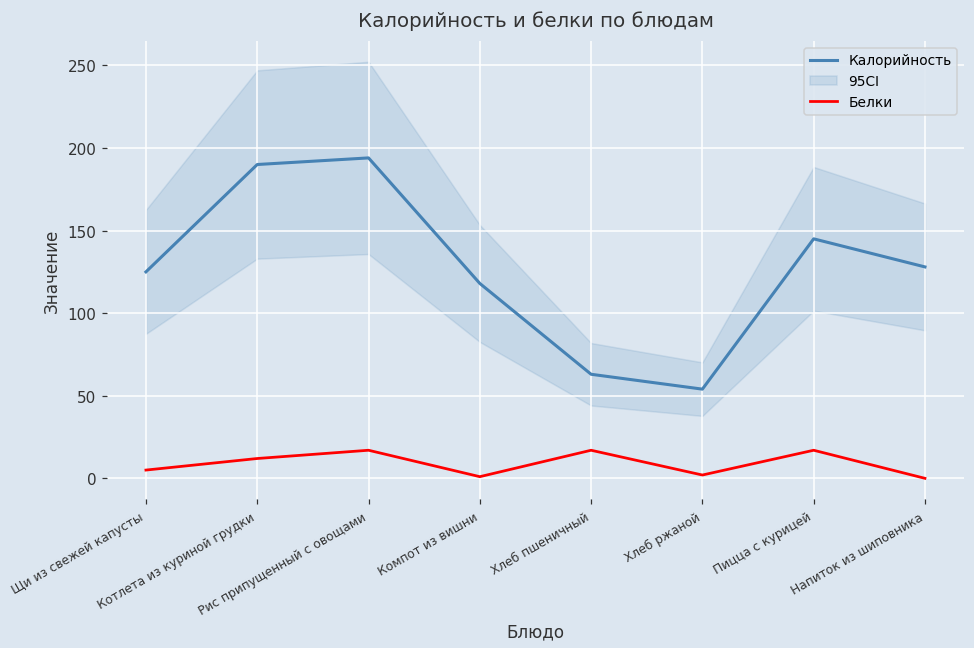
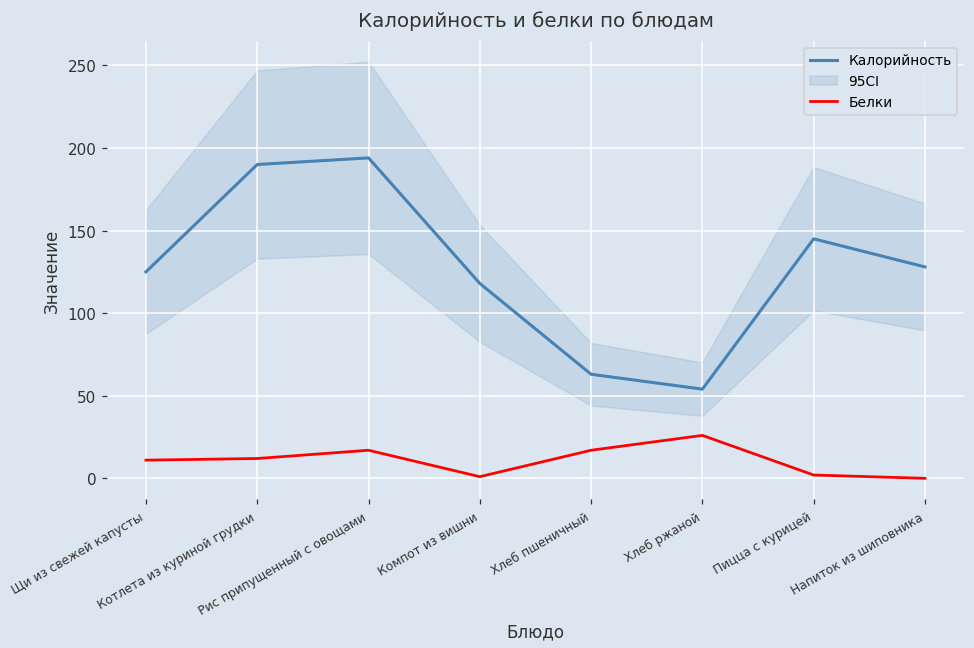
Белки, Щи из свежей капусты: 5 -> 11
Белки, Хлеб ржаной: 2 -> 26
Белки, Пицца с курицей: 17 -> 2
